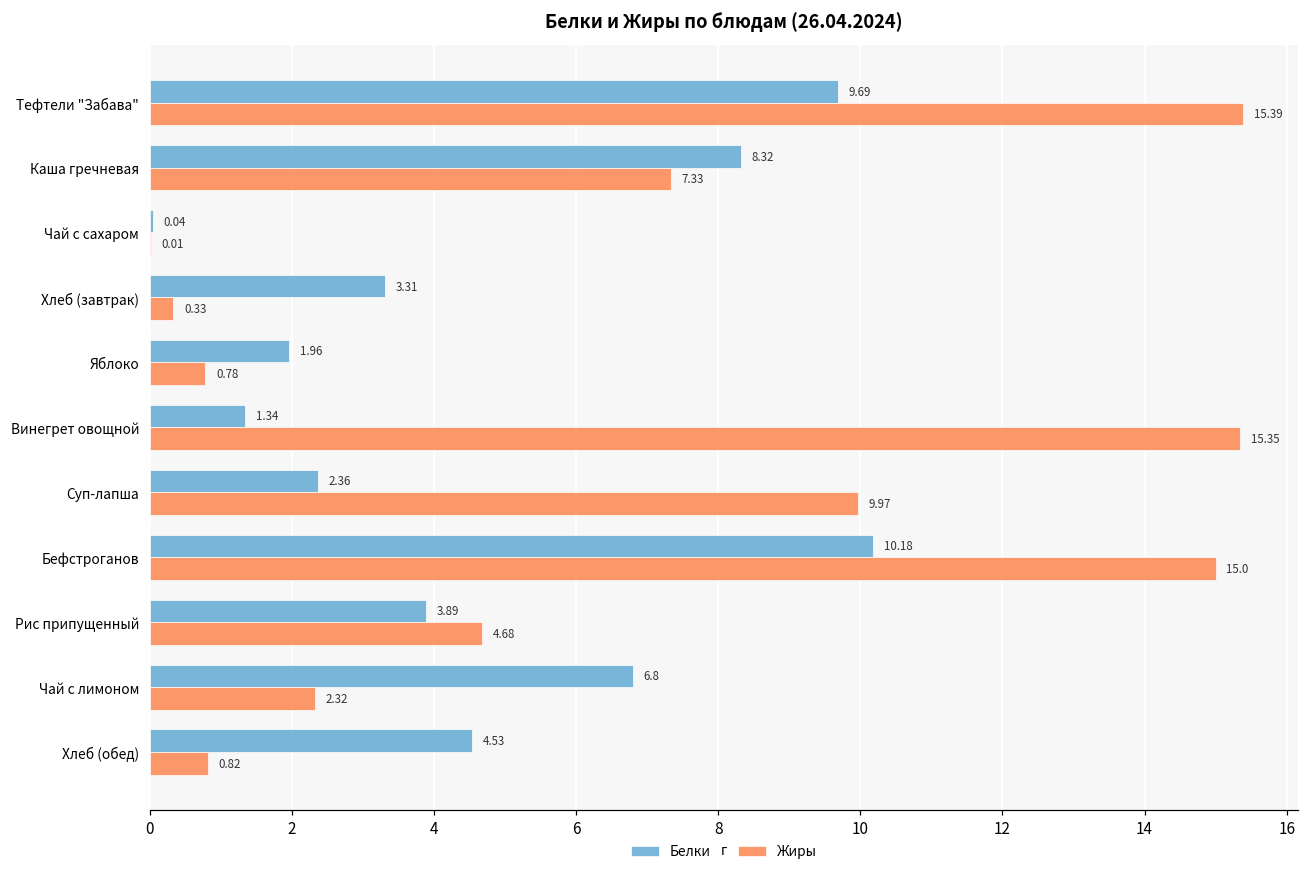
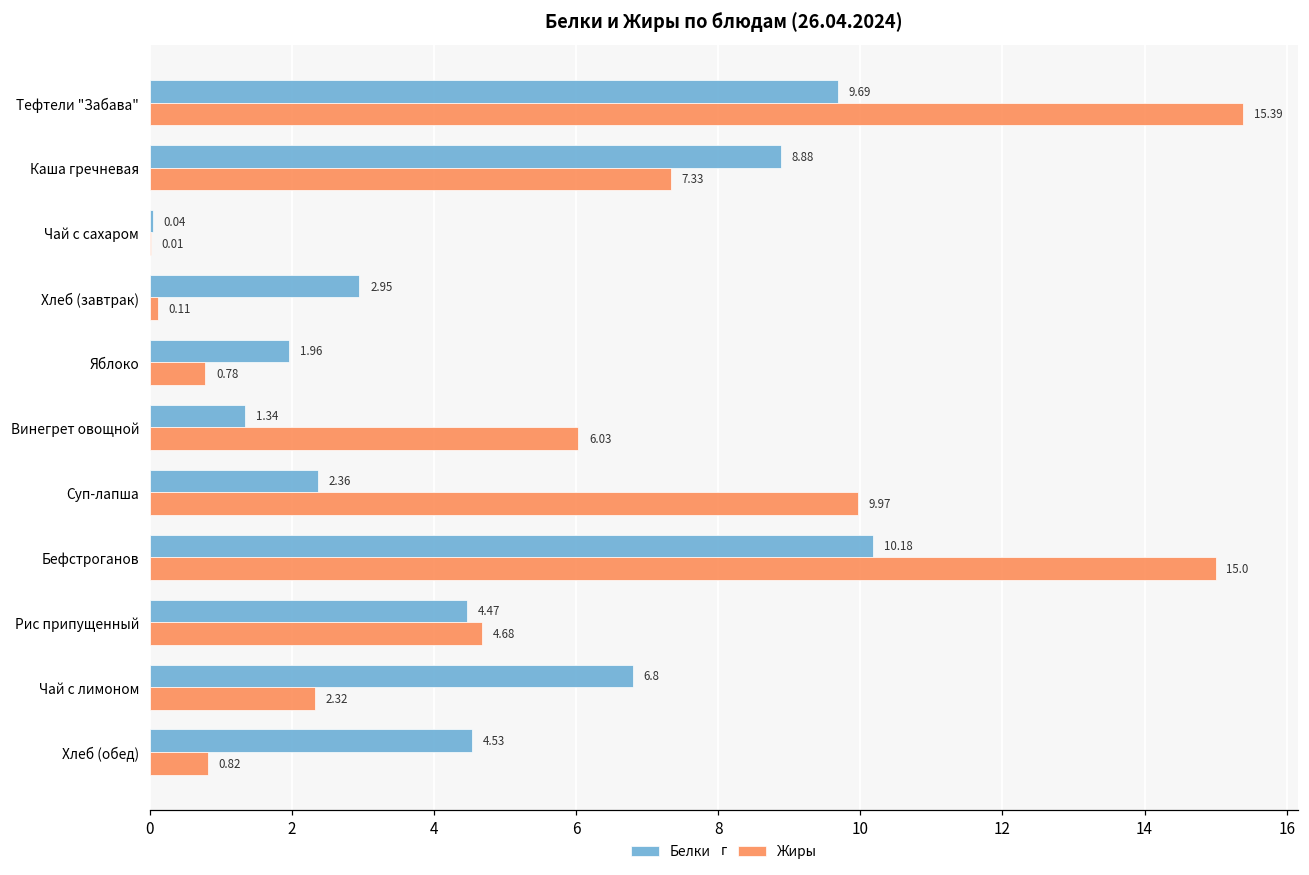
Белки, Каша гречневая: 8.32 -> 8.88
Белки, Хлеб (завтрак): 3.31 -> 2.95
Жиры, Хлеб (завтрак): 0.33 -> 0.11
Жиры, Винегрет овощной: 15.35 -> 6.03
Белки, Рис припущенный: 3.89 -> 4.47
